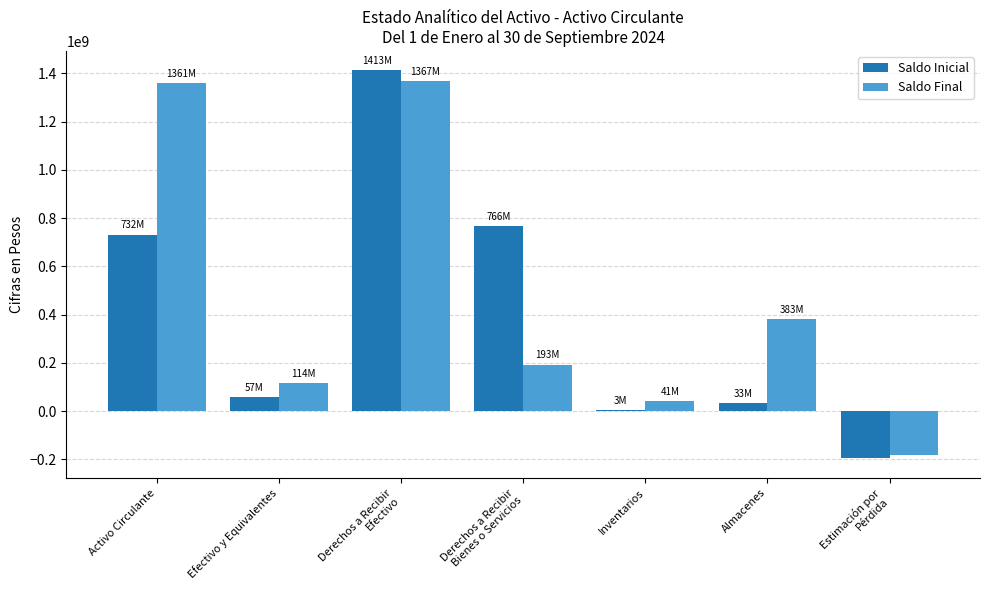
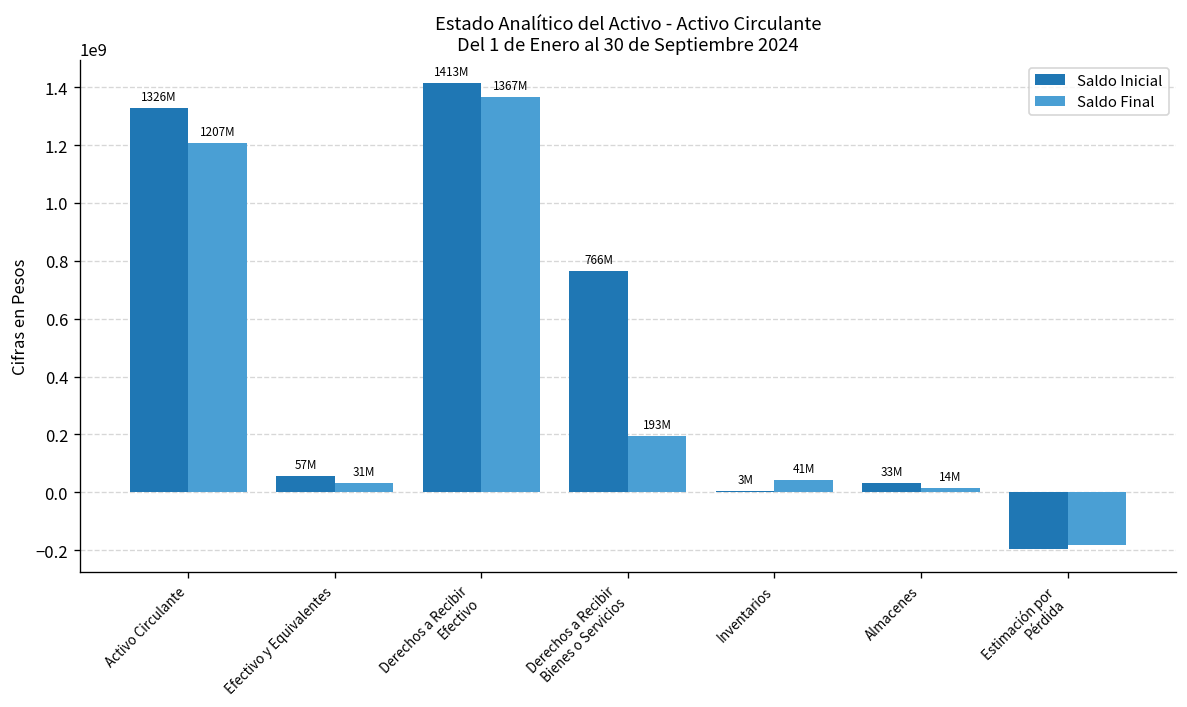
Saldo Inicial, Activo Circulante: 732M -> 1326M
Saldo Final, Activo Circulante: 1361M -> 1207M
Saldo Final, Efectivo y Equivalentes: 114M -> 31M
Saldo Final, Almacenes: 383M -> 14M
